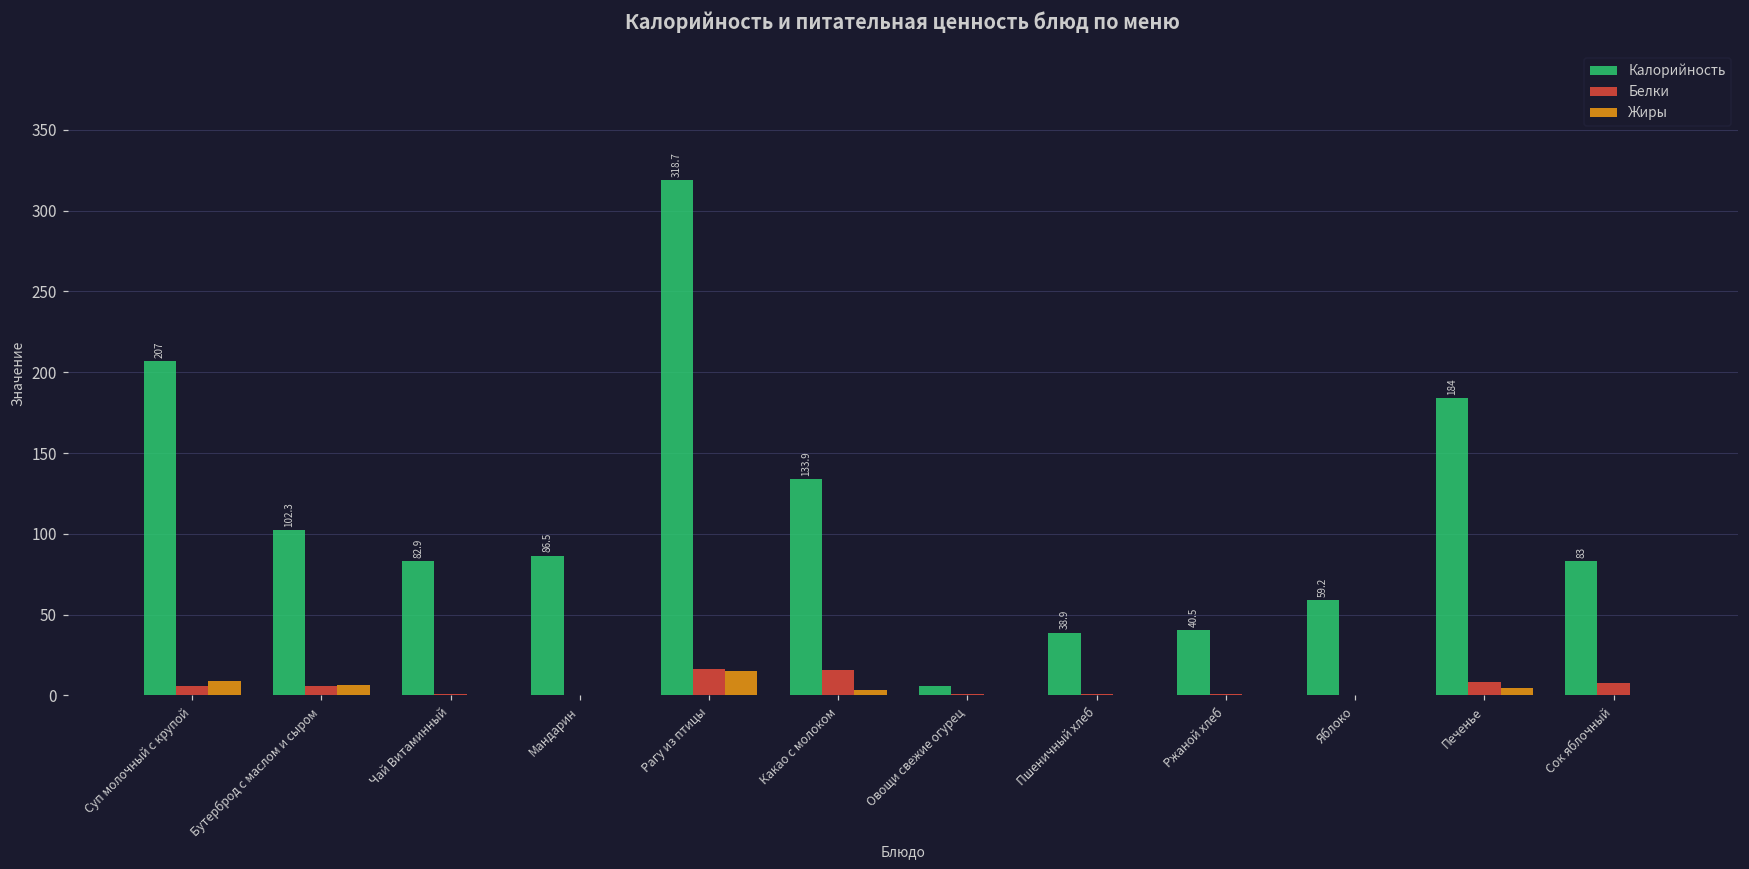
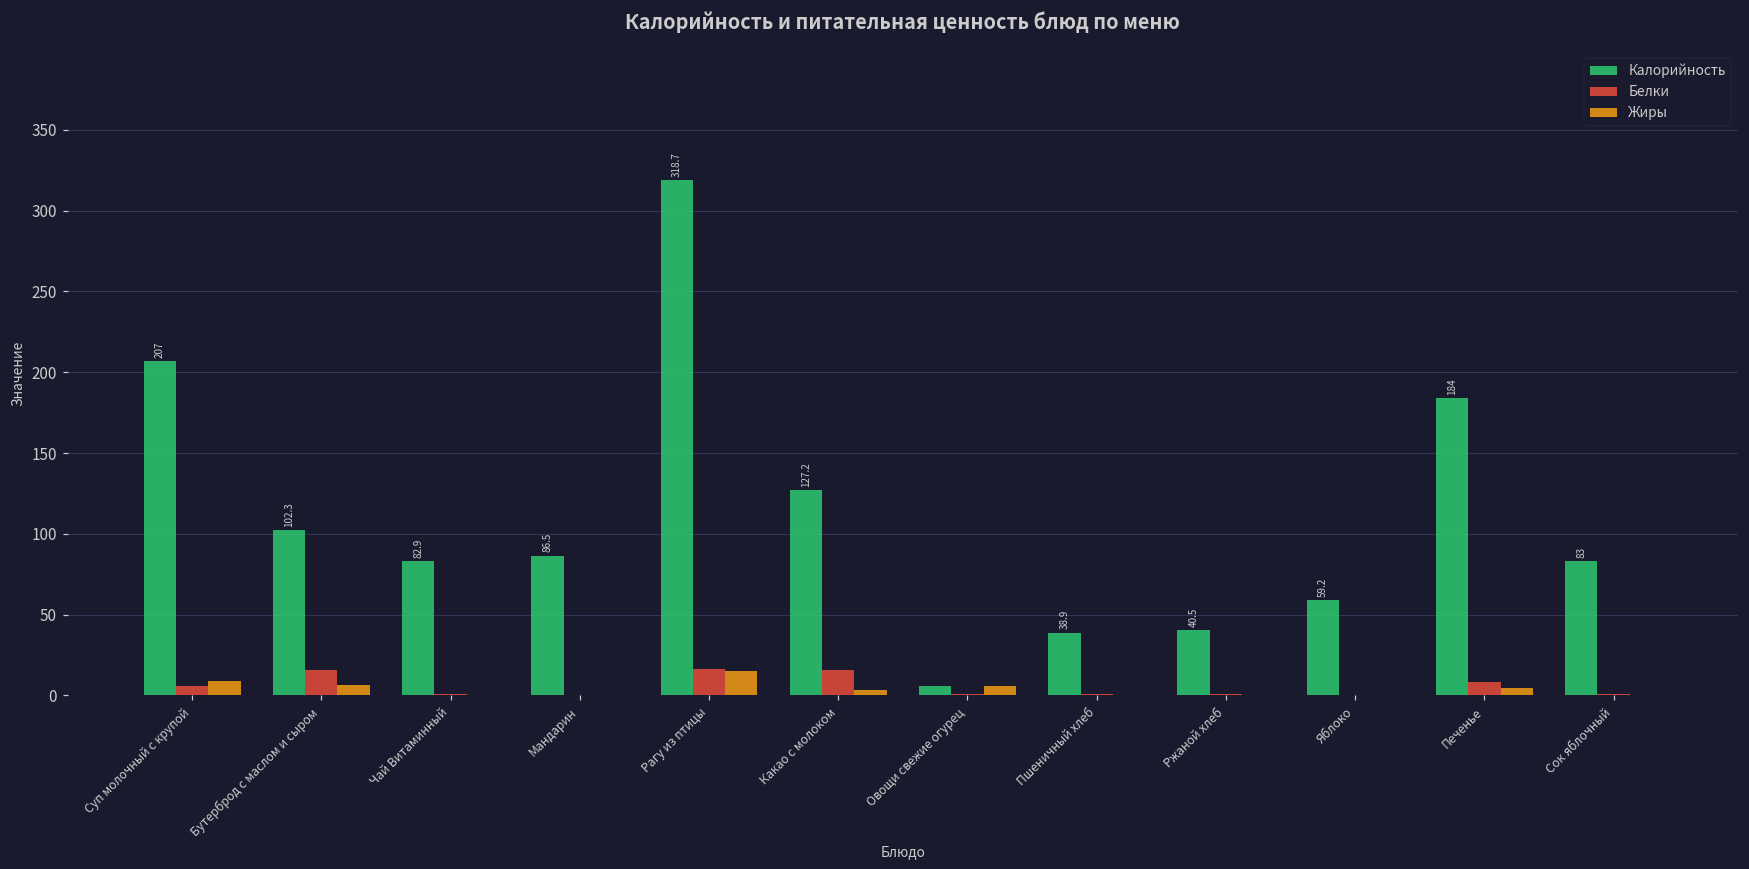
Белки, Бутерброд с маслом и сыром: 6 -> 16
Калорийность, Какао с молоком: 133.9 -> 127.2
Жиры, Овощи свежие огурец: 0 -> 6
Белки, Сок яблочный: 8 -> 1
